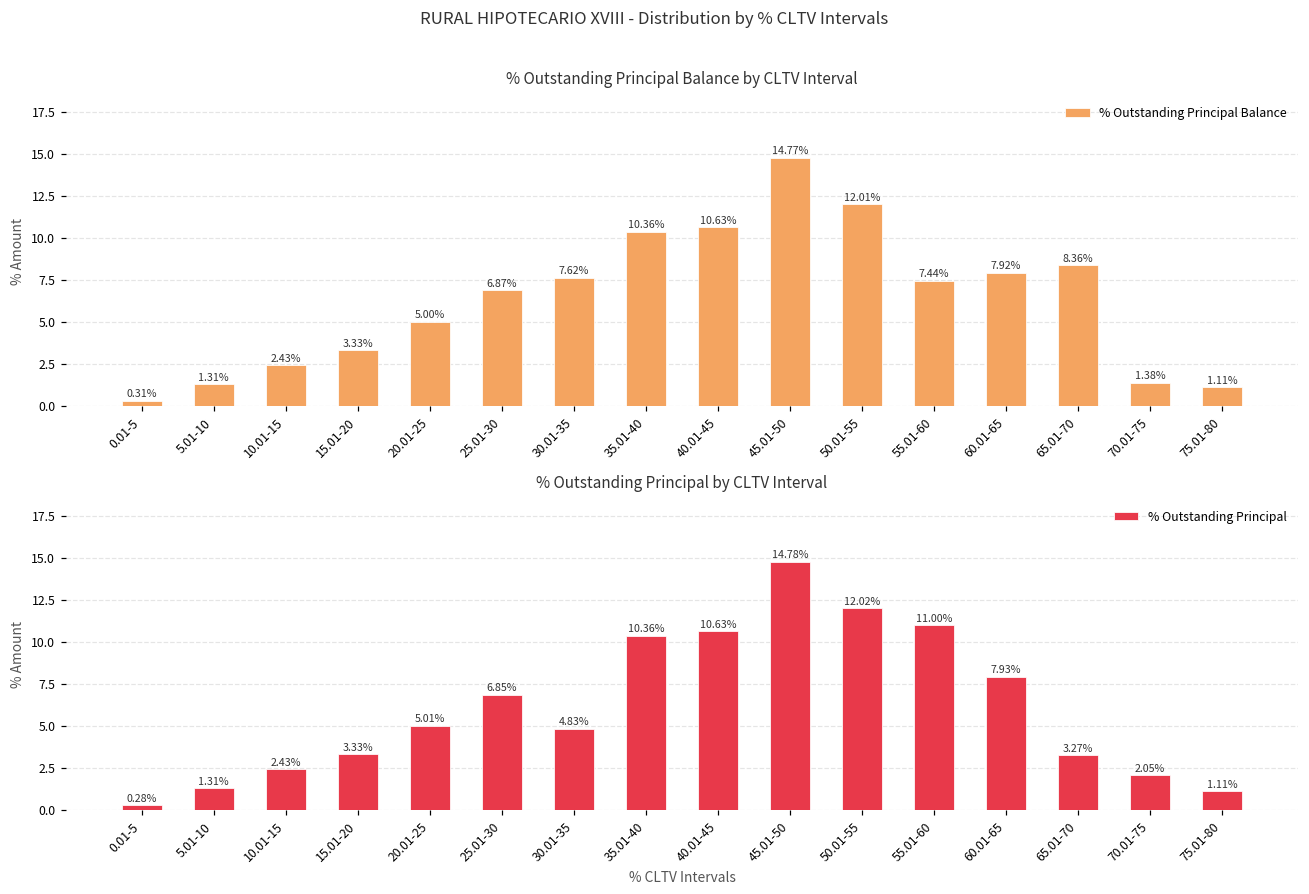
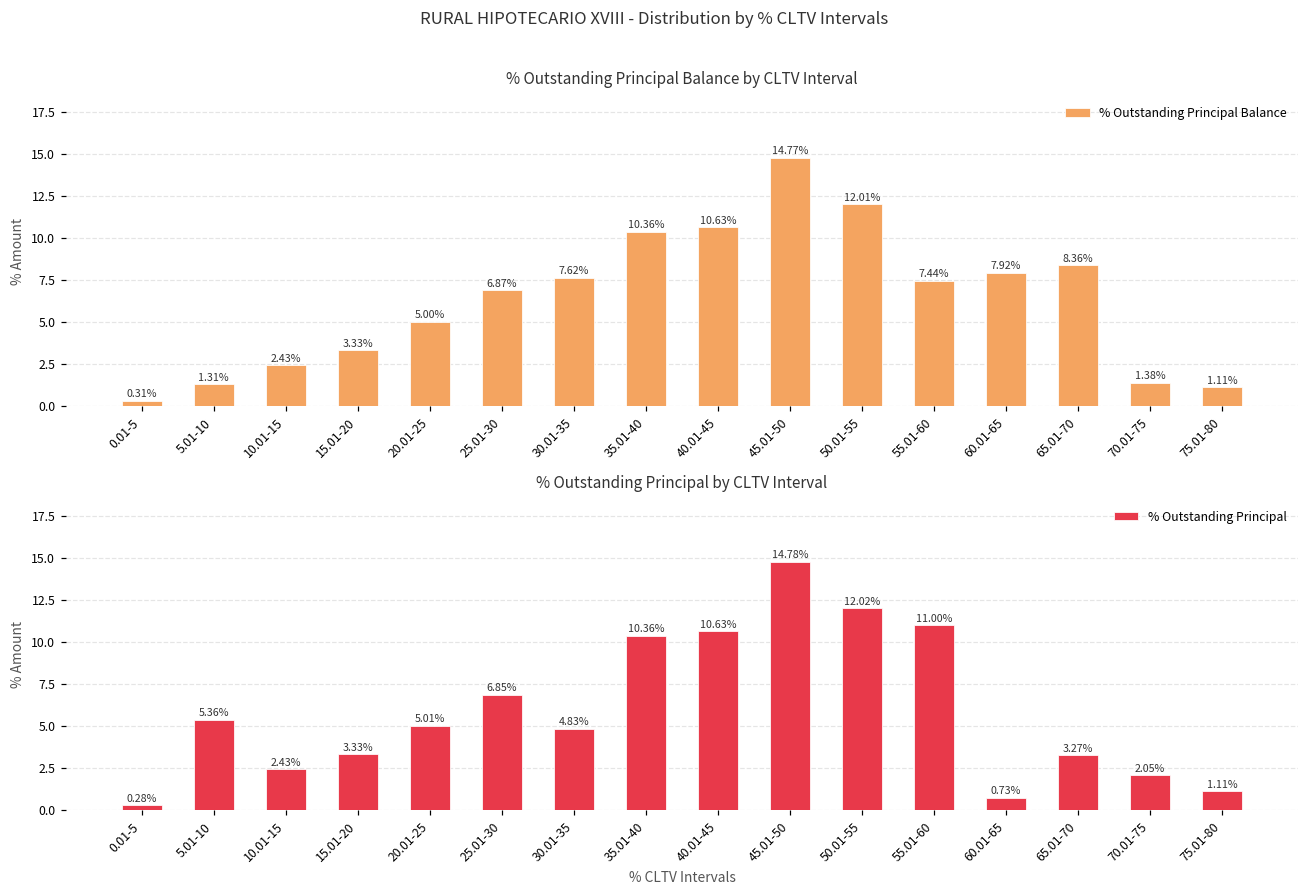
% Outstanding Principal by CLTV Interval, 5.01-10: 1.31% -> 5.36%
% Outstanding Principal by CLTV Interval, 60.01-65: 7.93% -> 0.73%
